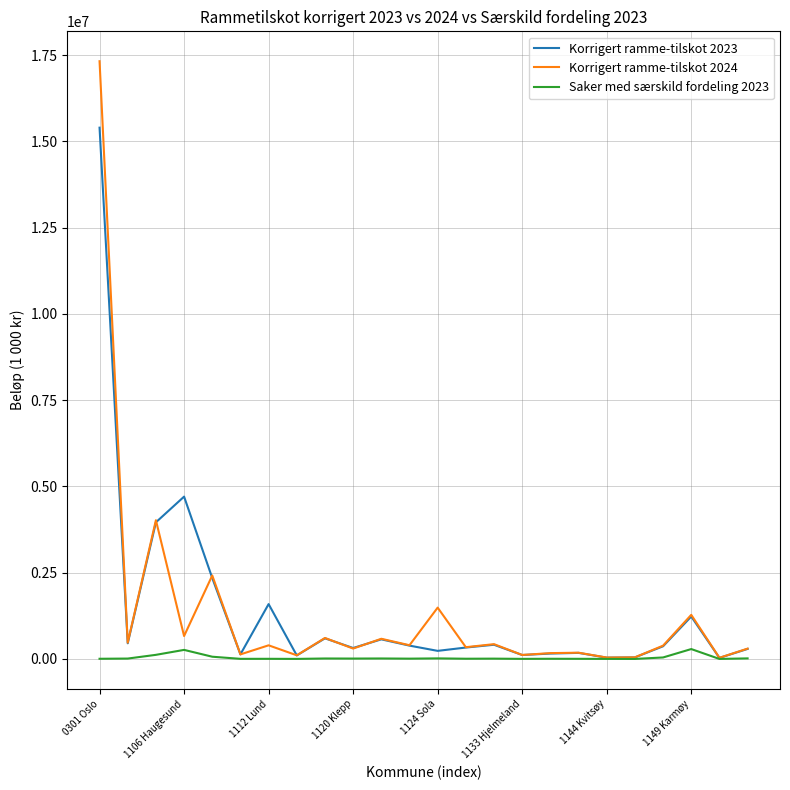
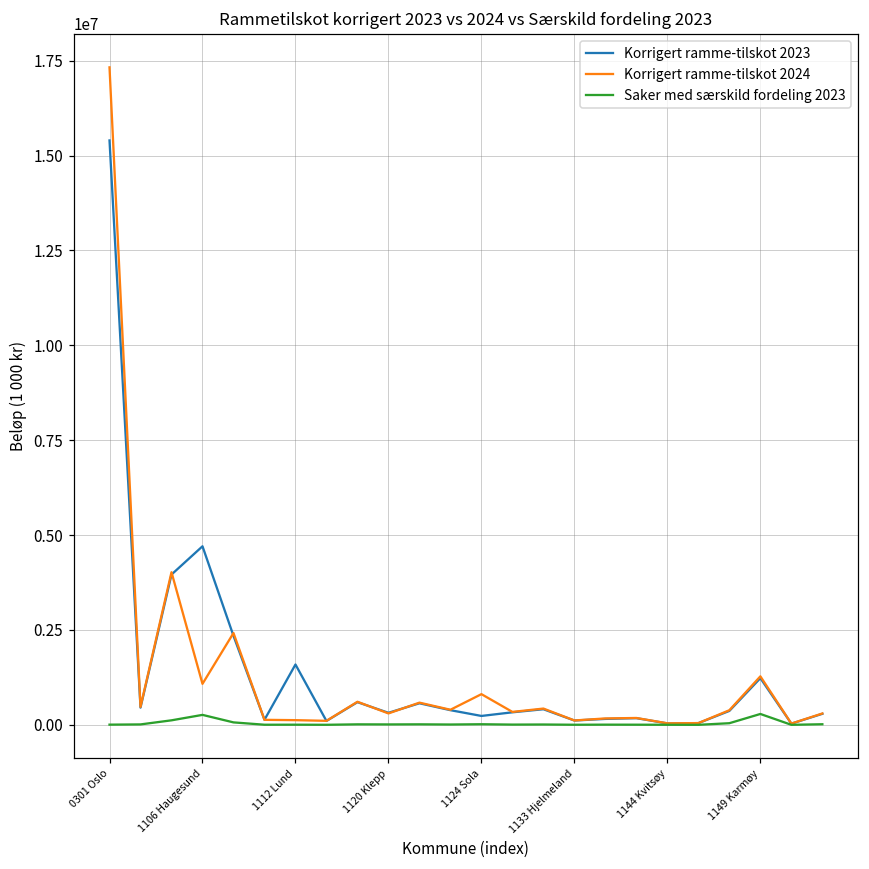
Korrigert ramme-tilskot 2024, 1106 Haugesund: 700000 -> 1100000
Korrigert ramme-tilskot 2024, 1112 Lund: 400000 -> 100000
Korrigert ramme-tilskot 2024, 1124 Sola: 1500000 -> 800000
